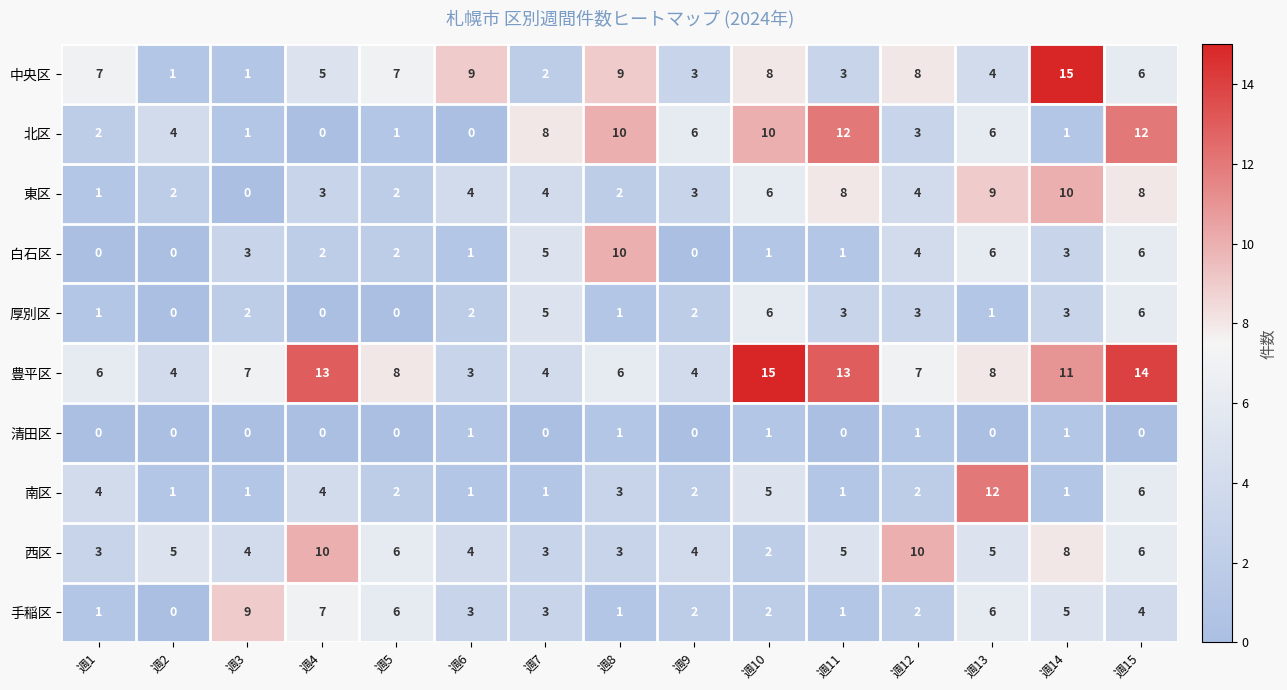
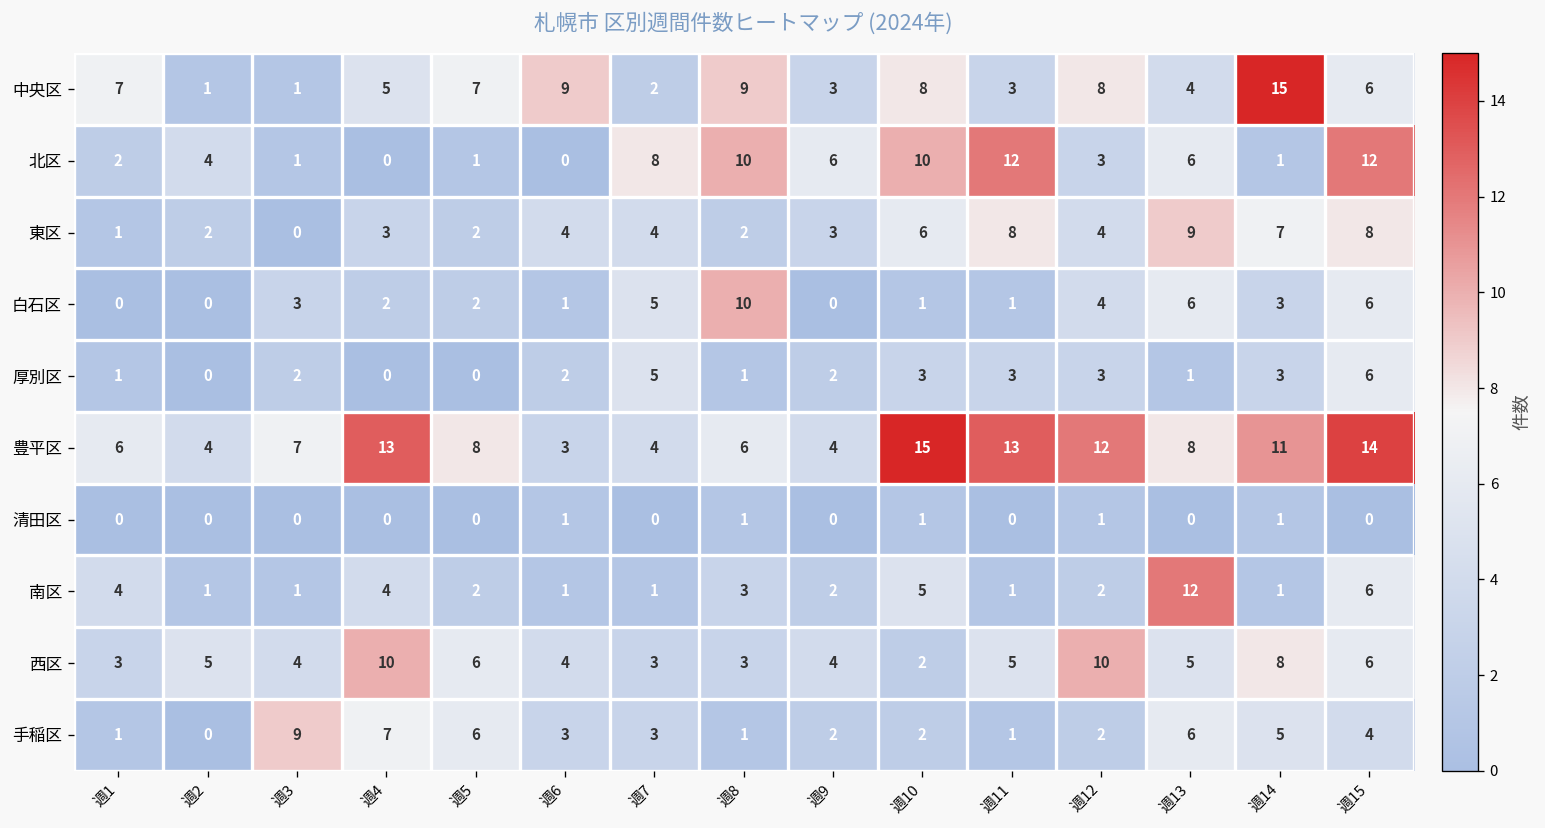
東区, 週14: 10 -> 7
厚別区, 週10: 6 -> 3
豊平区, 週12: 7 -> 12
